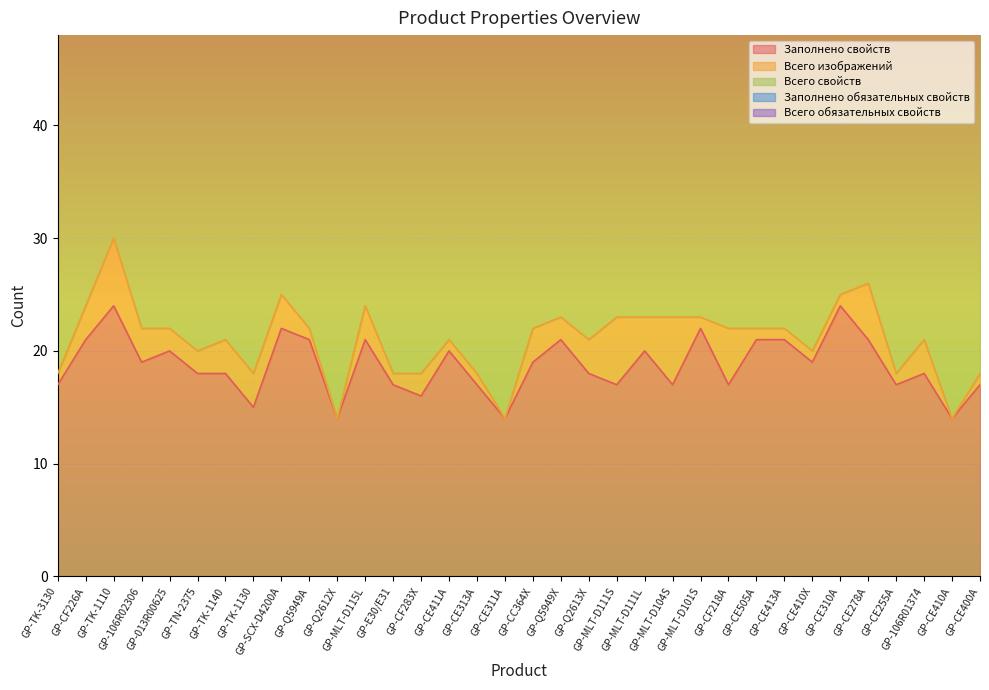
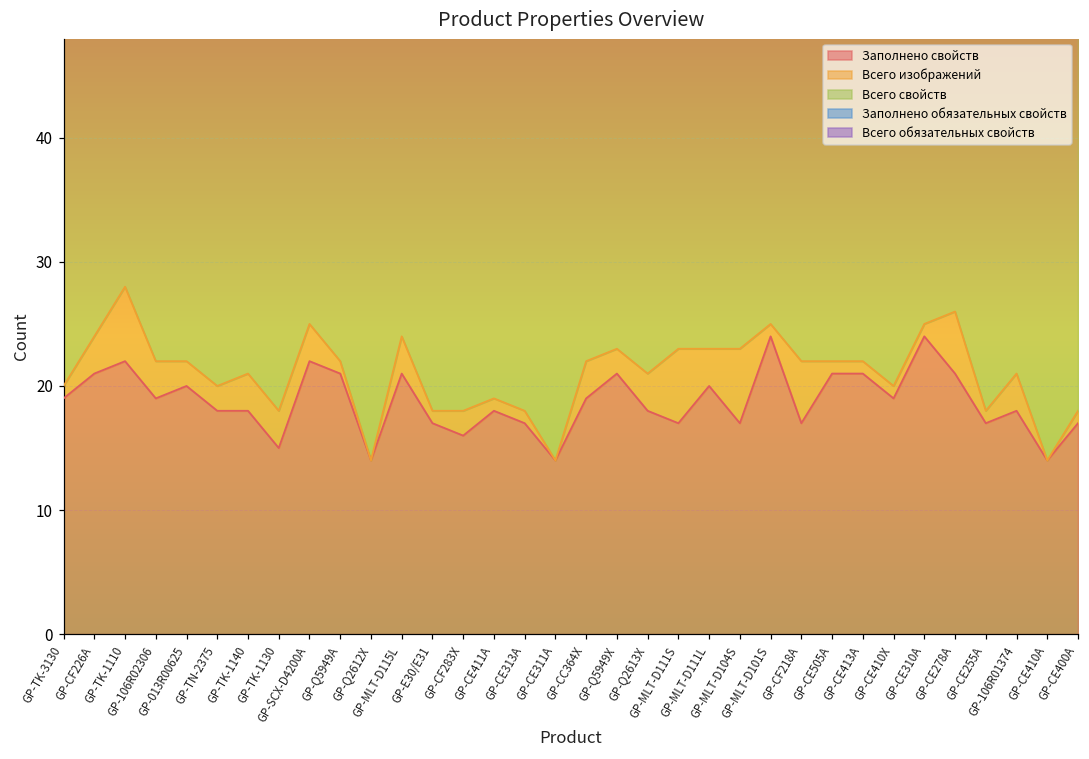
Заполнено свойств, GP-TK-3130: 17 -> 19
Заполнено свойств, GP-TK-1110: 24 -> 22
Заполнено свойств, GP-CE411A: 20 -> 18
Заполнено свойств, GP-MLT-D101S: 22 -> 24
